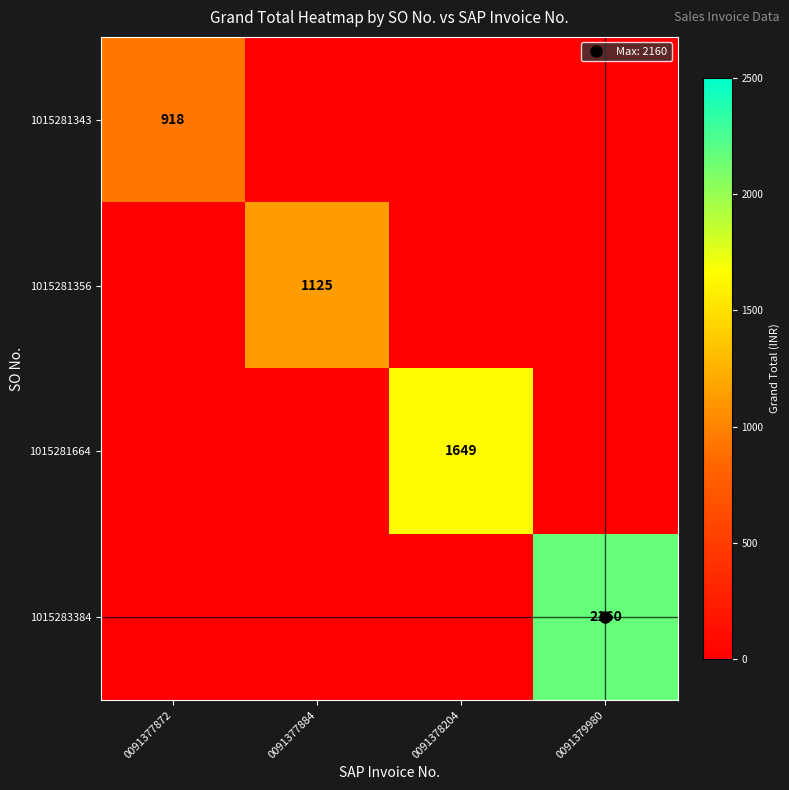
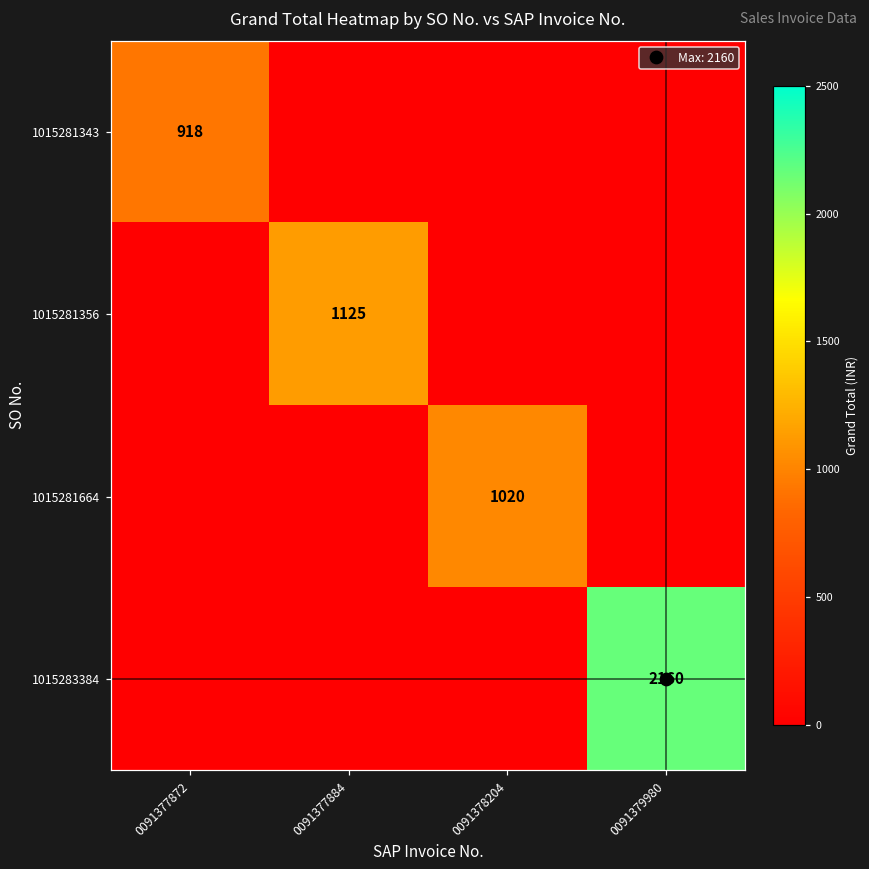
1015281664, 0091378204: 1649 -> 1020
